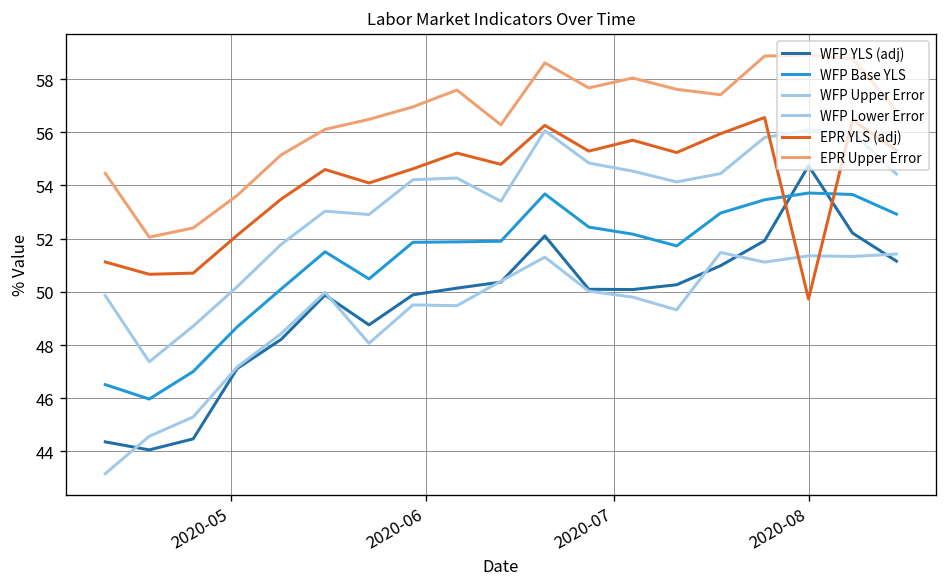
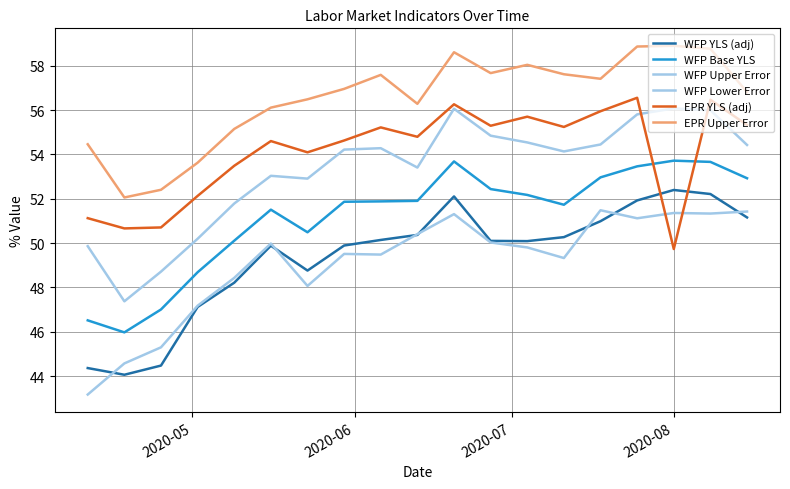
WFP YLS (adj), 2020-08: 54.7 -> 52.4
